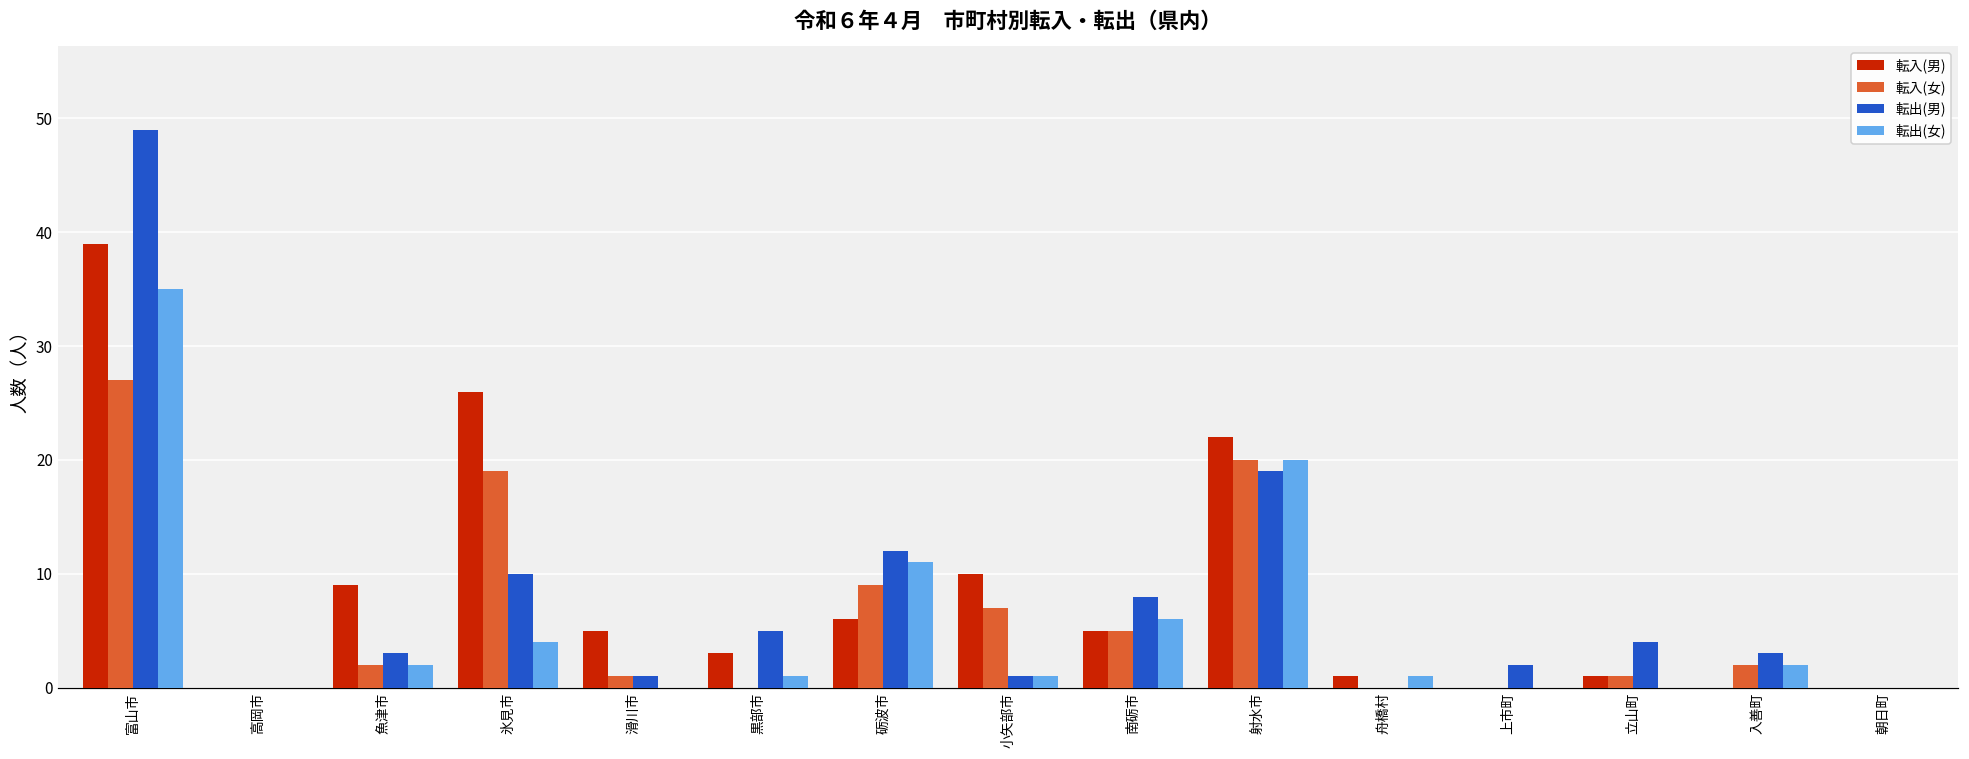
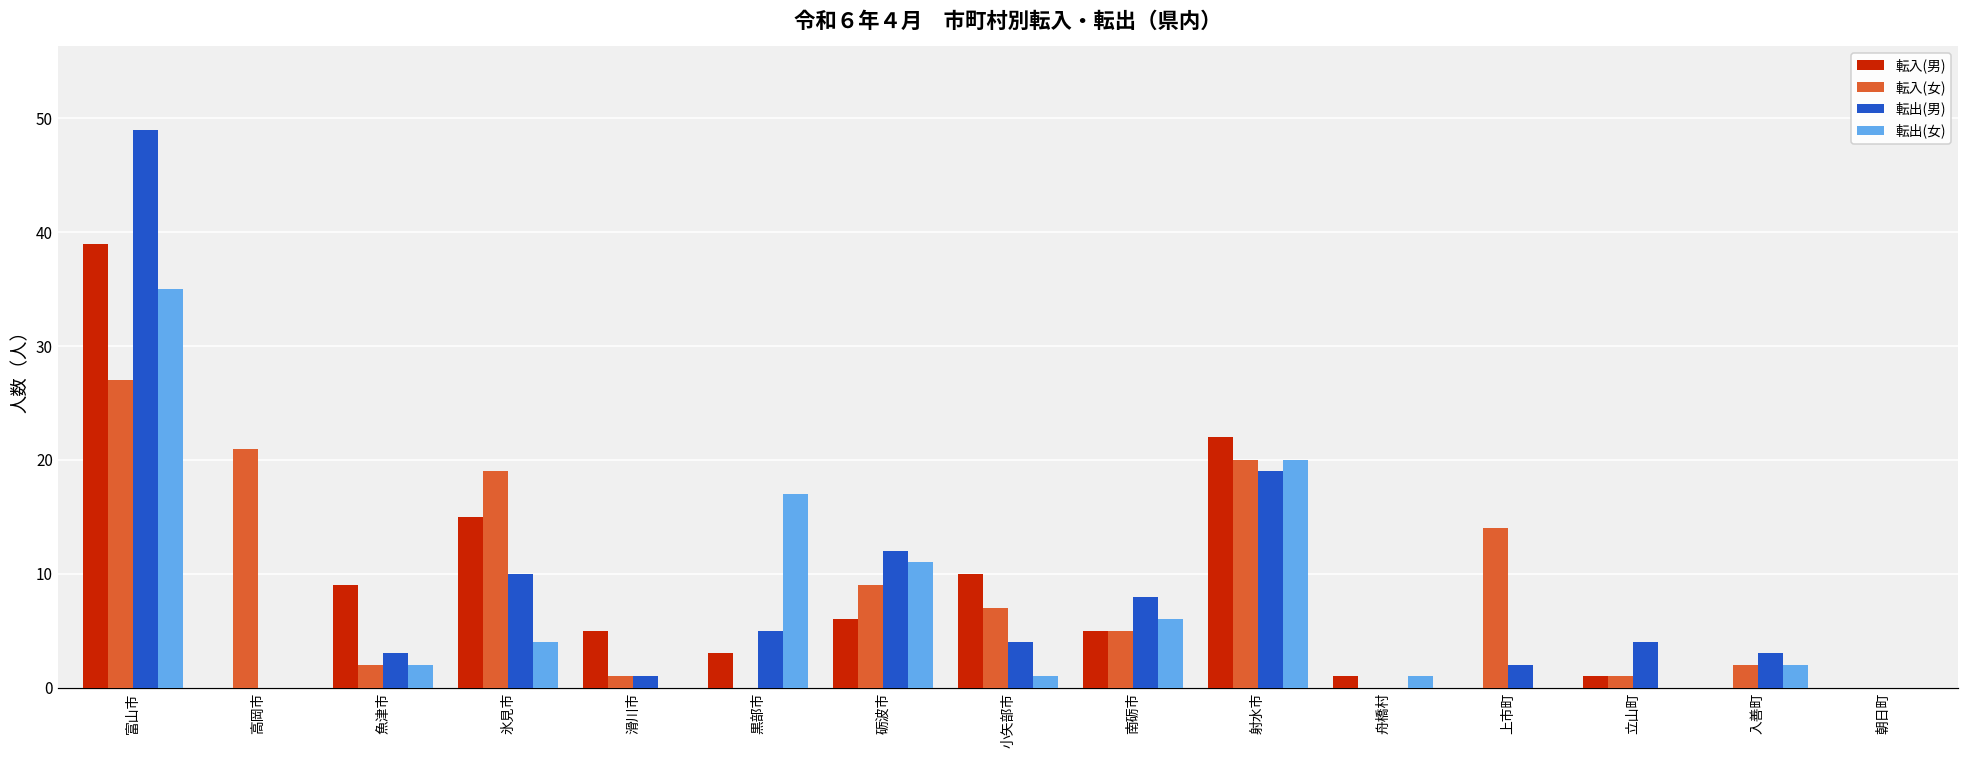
転入(女), 高岡市: 0 -> 21
転入(男), 氷見市: 26 -> 15
転出(女), 黒部市: 1 -> 17
転出(男), 小矢部市: 1 -> 4
転入(女), 上市町: 0 -> 14
